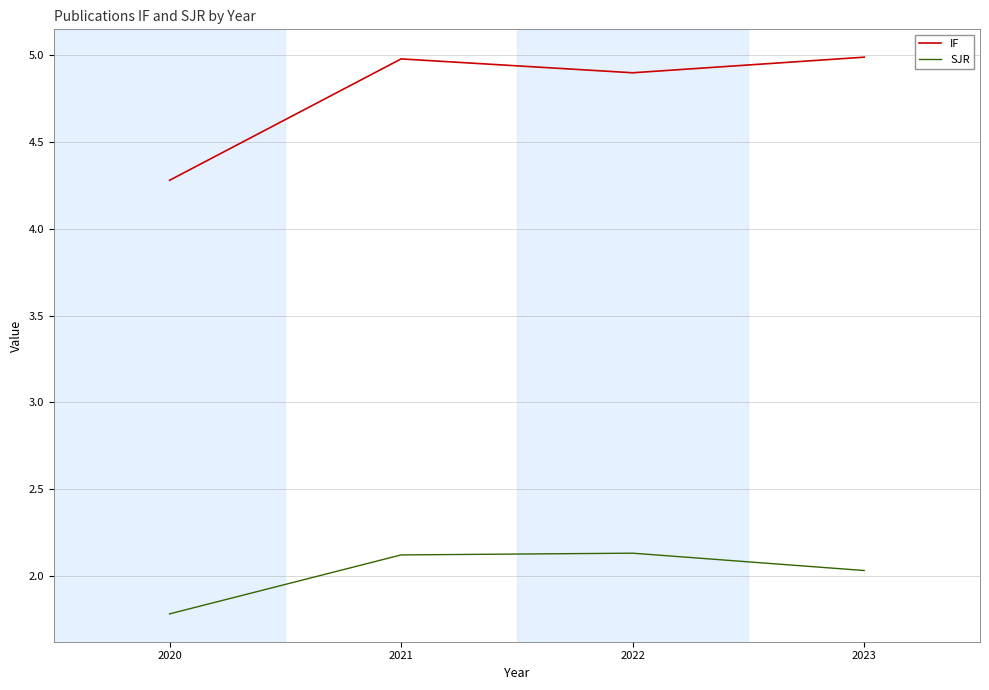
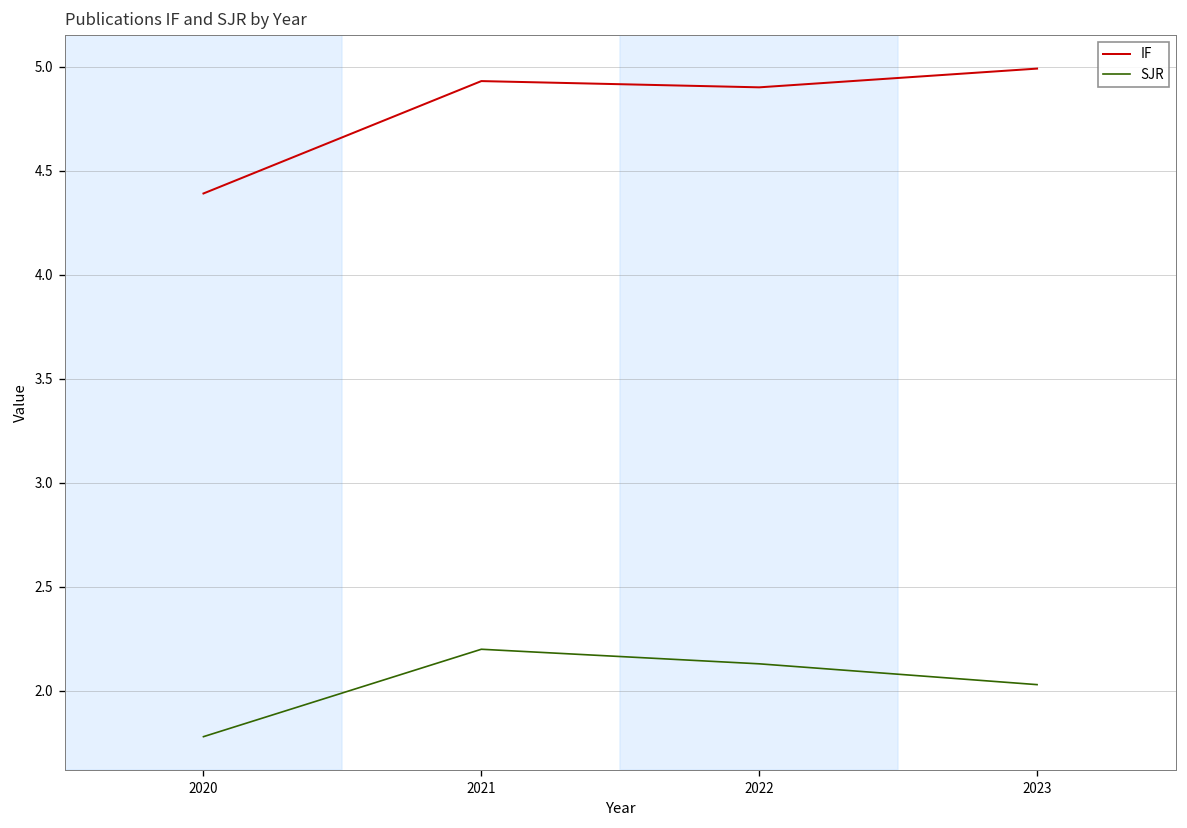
IF, 2020: 4.28 -> 4.39
IF, 2021: 4.98 -> 4.93
SJR, 2021: 2.12 -> 2.20
